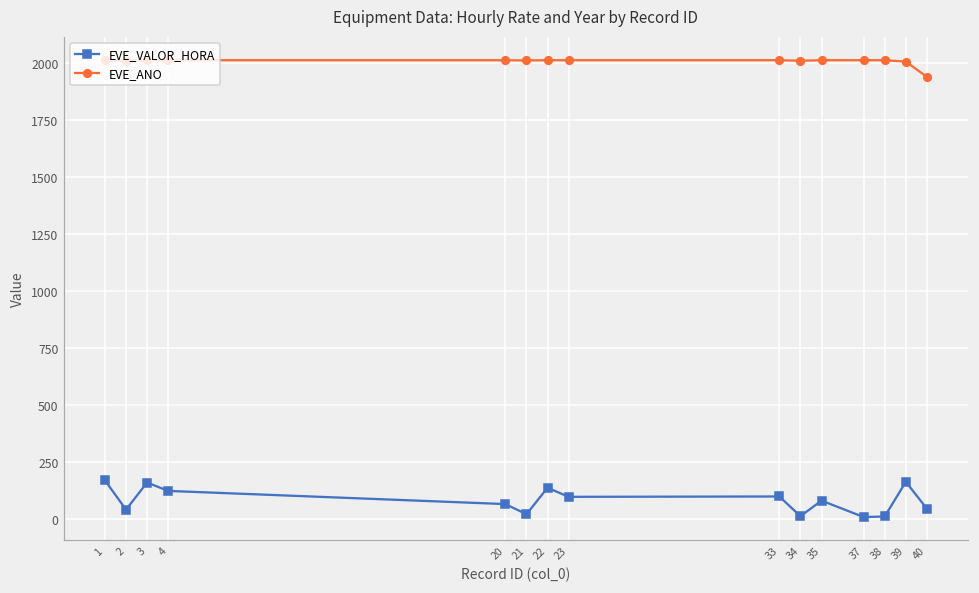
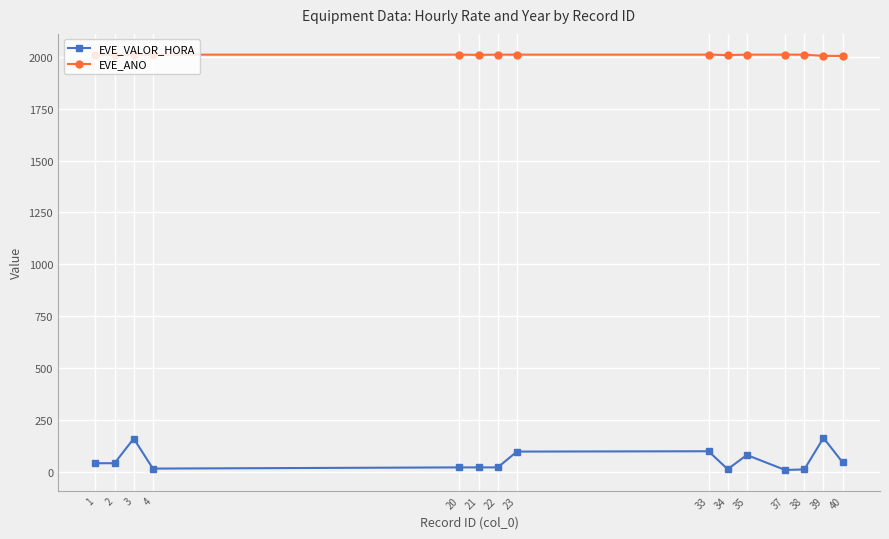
EVE_VALOR_HORA, 1: 170 -> 40
EVE_VALOR_HORA, 4: 120 -> 10
EVE_VALOR_HORA, 20: 60 -> 20
EVE_VALOR_HORA, 22: 140 -> 20
EVE_ANO, 40: 1940 -> 2010
